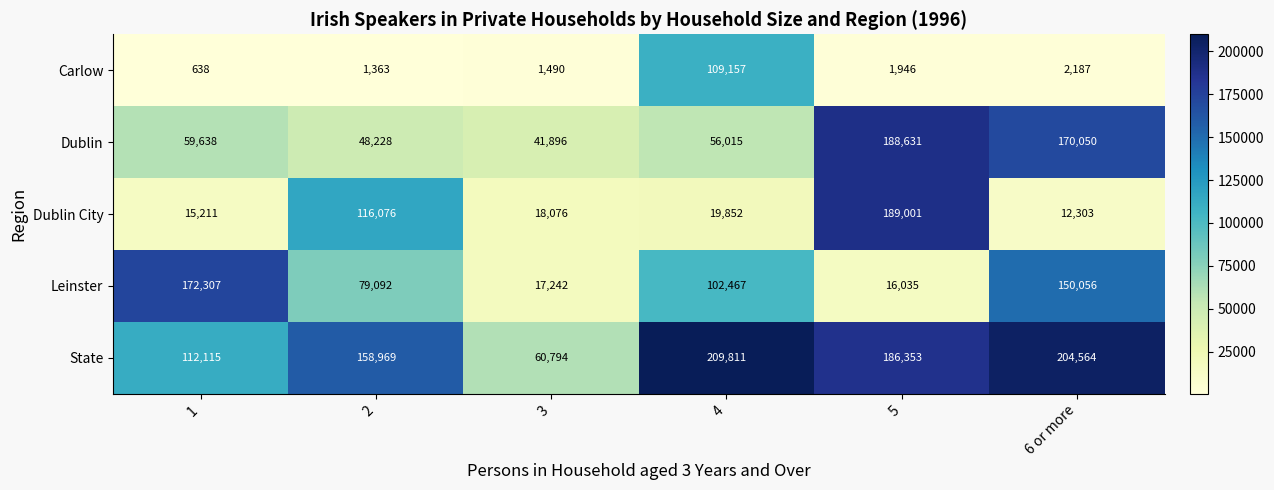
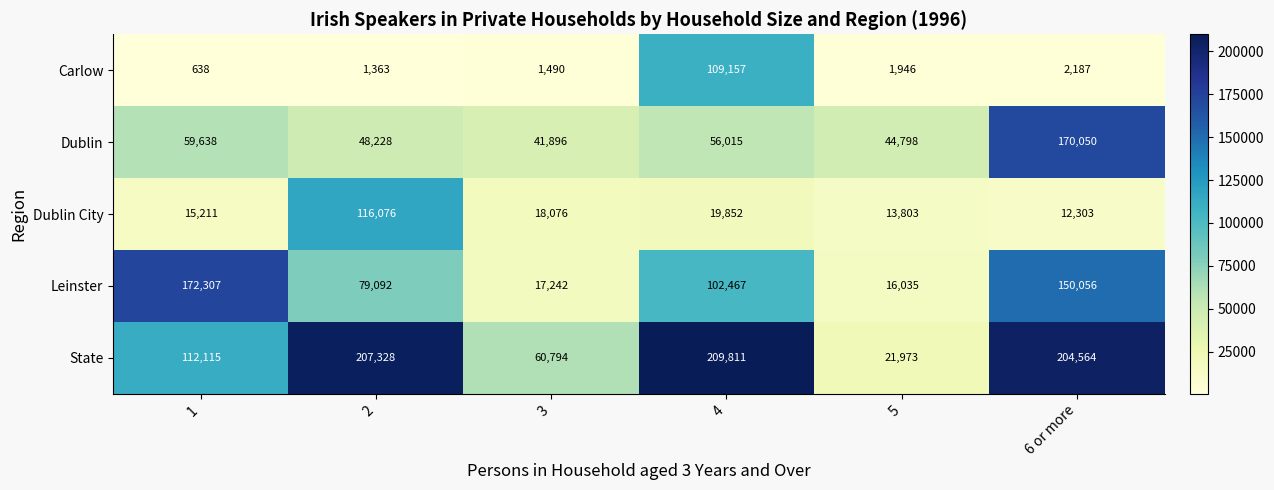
Dublin, 5: 188,631 -> 44,798
Dublin City, 5: 189,001 -> 13,803
State, 2: 158,969 -> 207,328
State, 5: 186,353 -> 21,973
